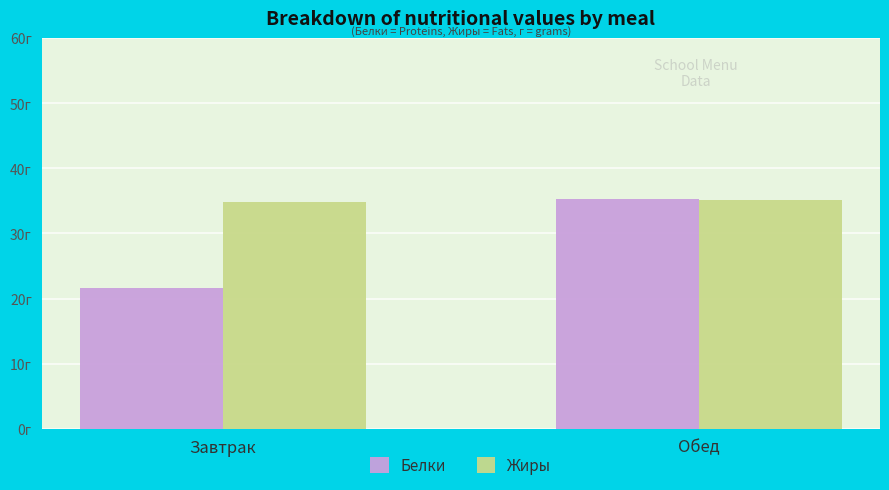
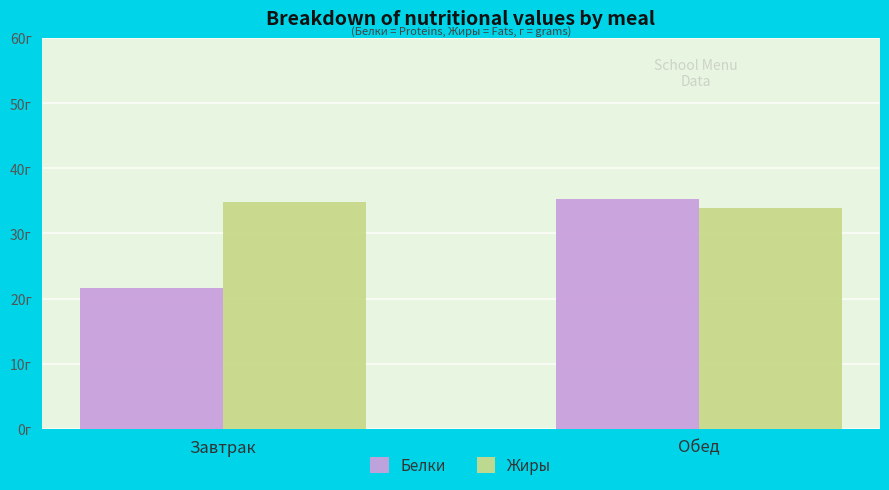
Жиры, Обед: 35г -> 34г
